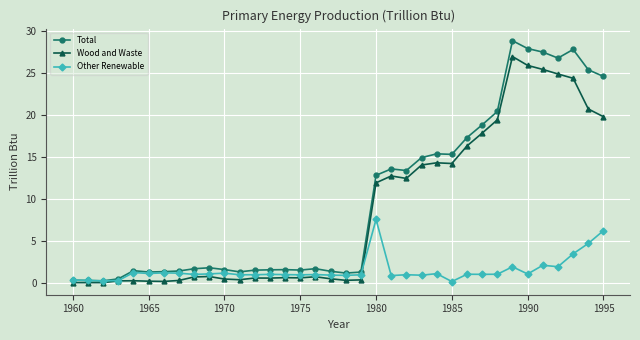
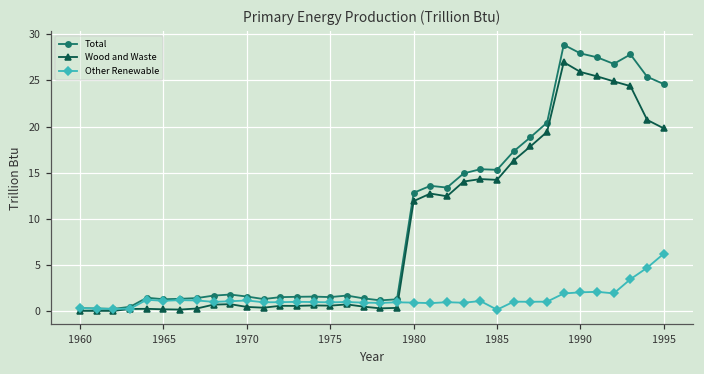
Other Renewable, 1980: 8 -> 1
Other Renewable, 1990: 1 -> 2
